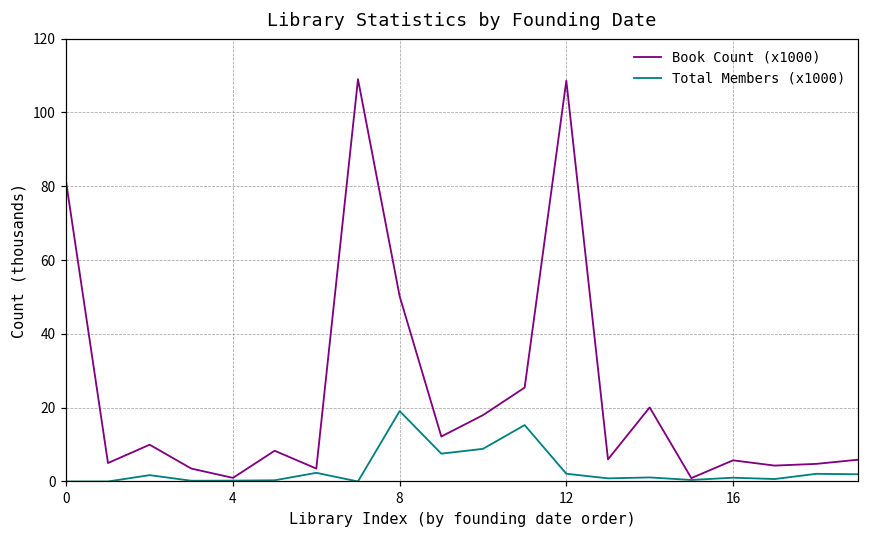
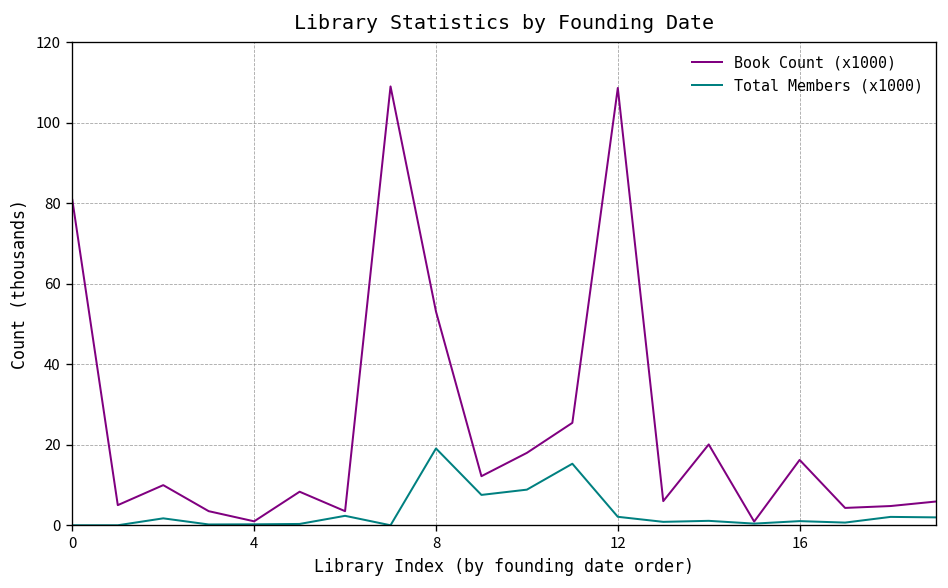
Book Count (x1000), 8: 50 -> 53
Book Count (x1000), 16: 6 -> 16
